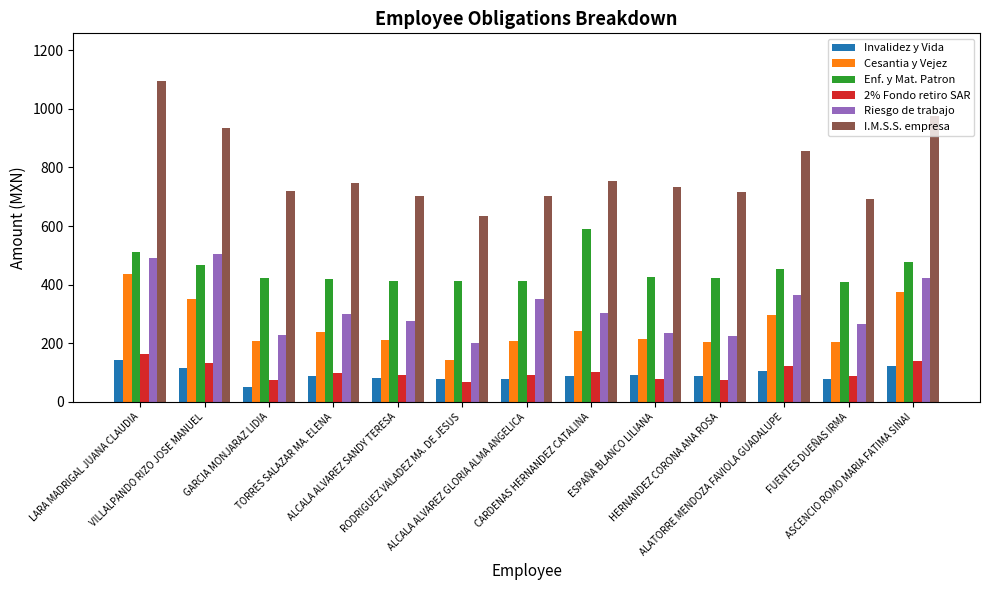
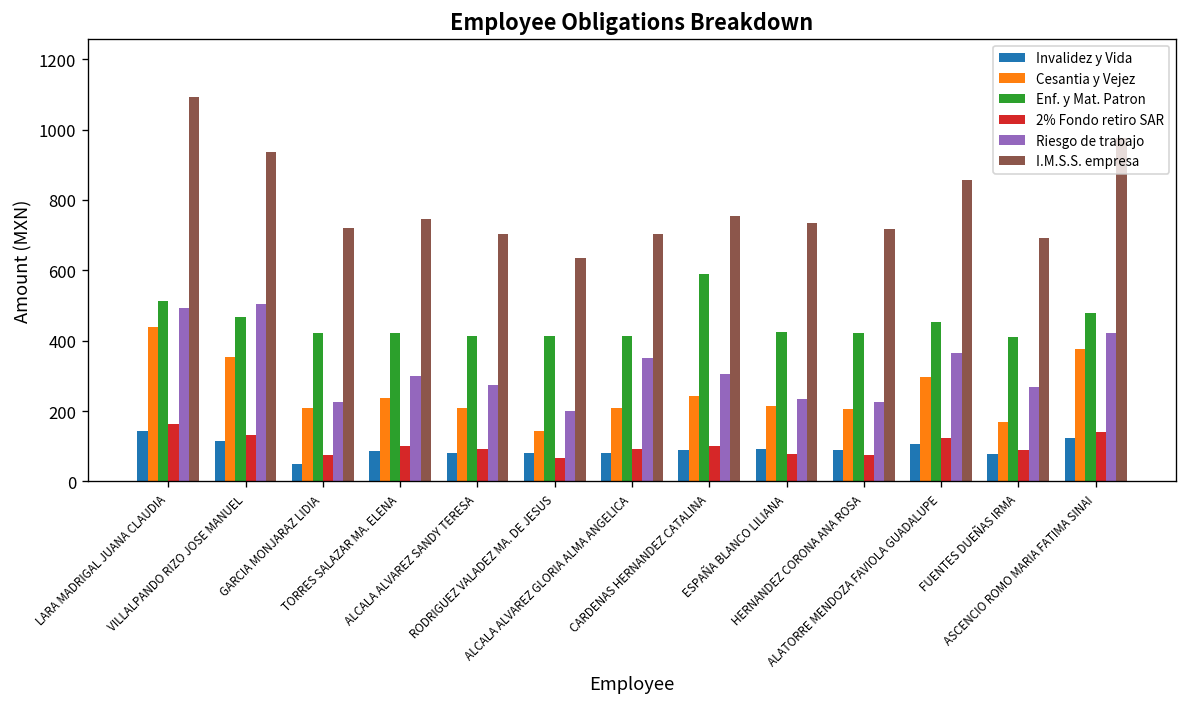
Cesantia y Vejez, FUENTES DUEÑAS IRMA: 200 -> 170
